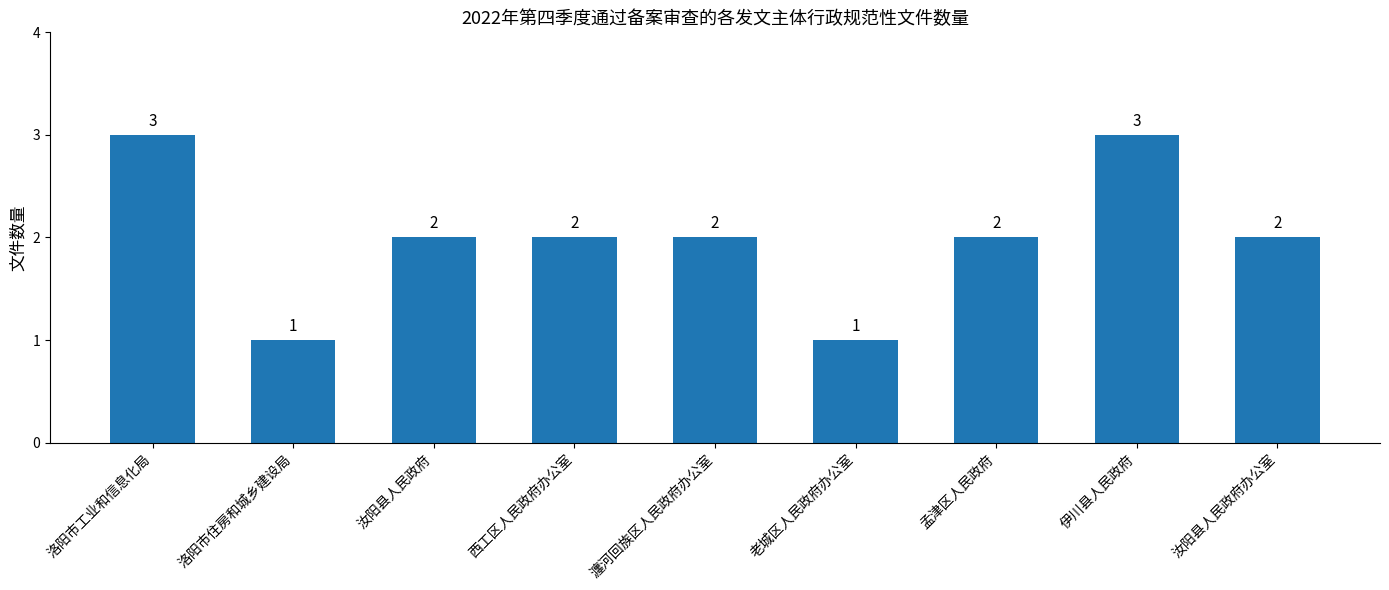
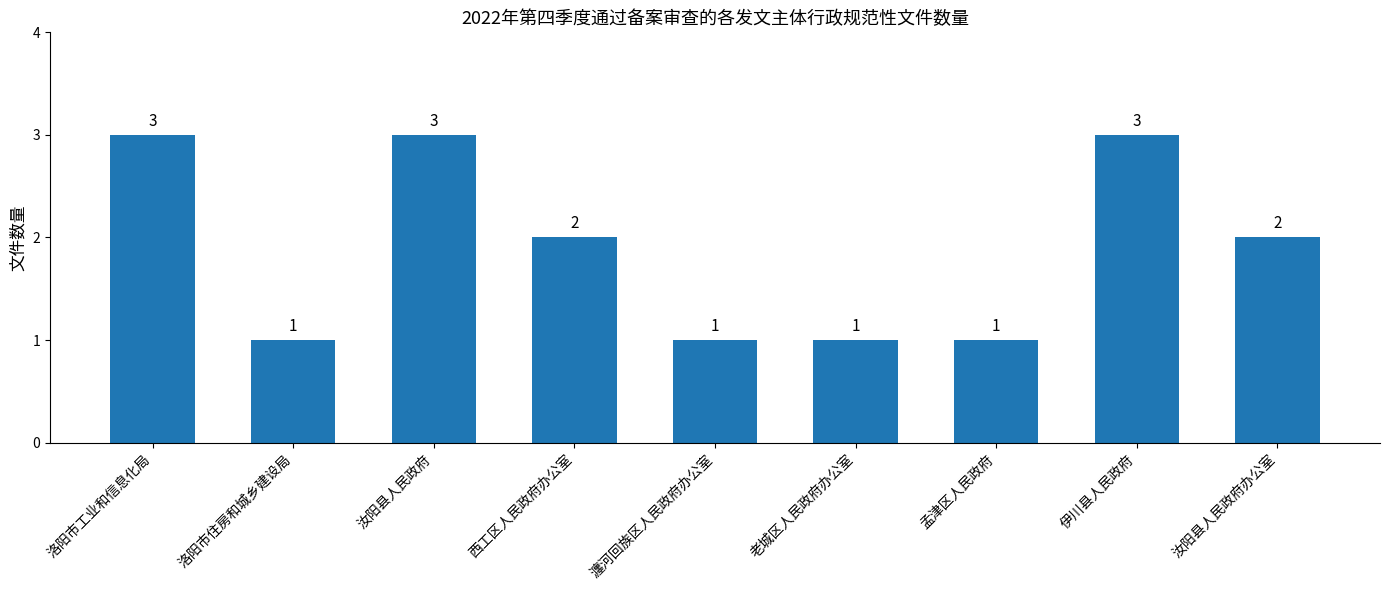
汝阳县人民政府: 2 -> 3
瀍河回族区人民政府办公室: 2 -> 1
孟津区人民政府: 2 -> 1
